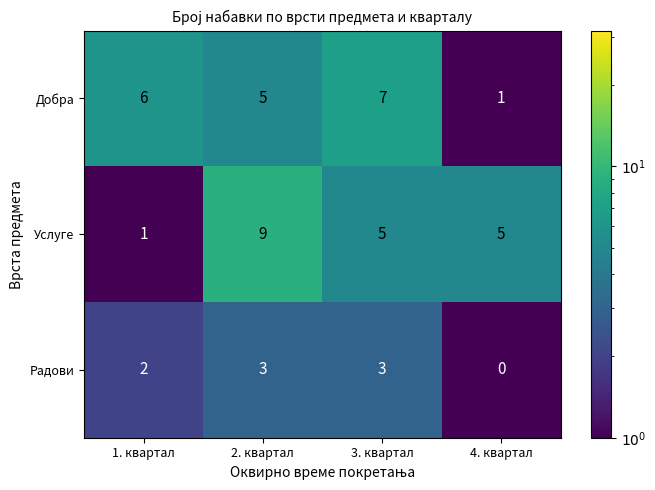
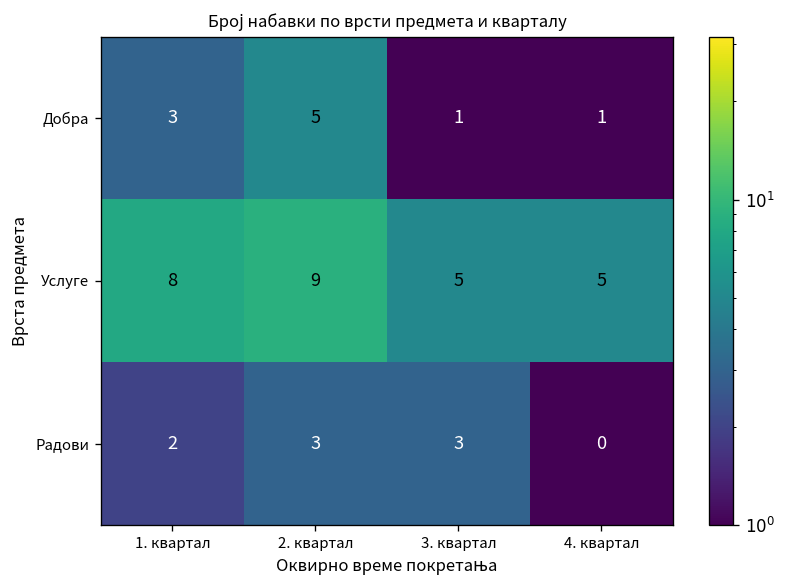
Добра, 1. квартал: 6 -> 3
Добра, 3. квартал: 7 -> 1
Услуге, 1. квартал: 1 -> 8
